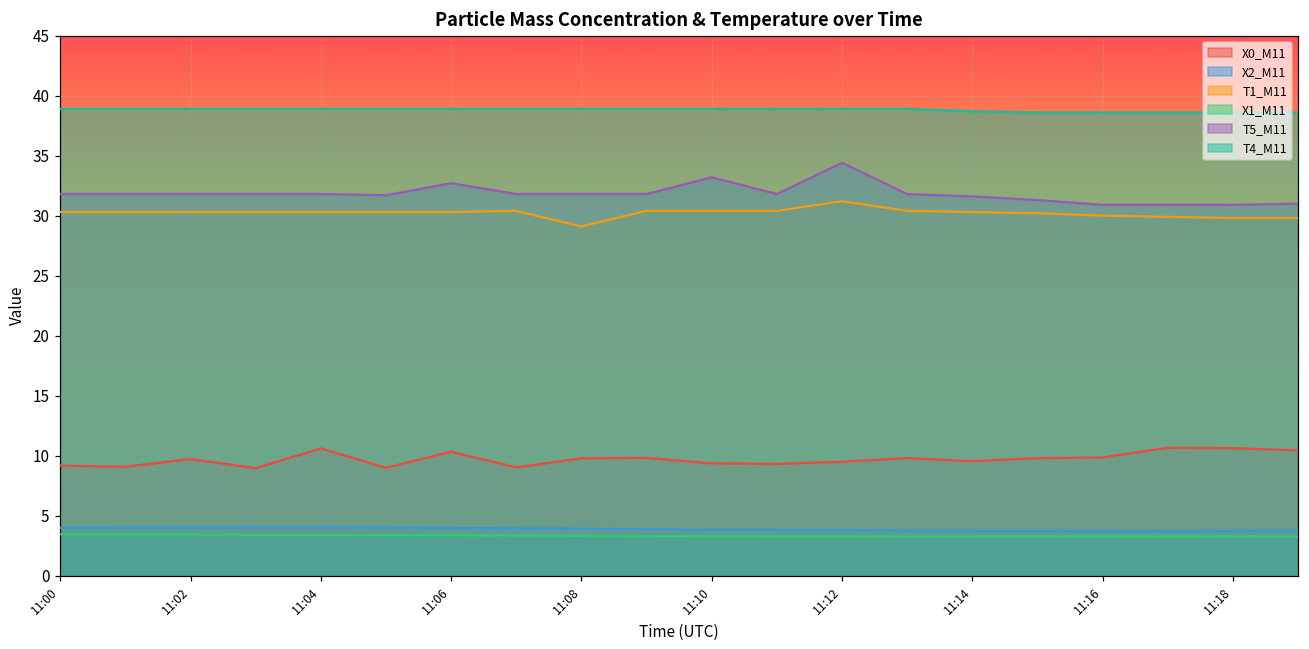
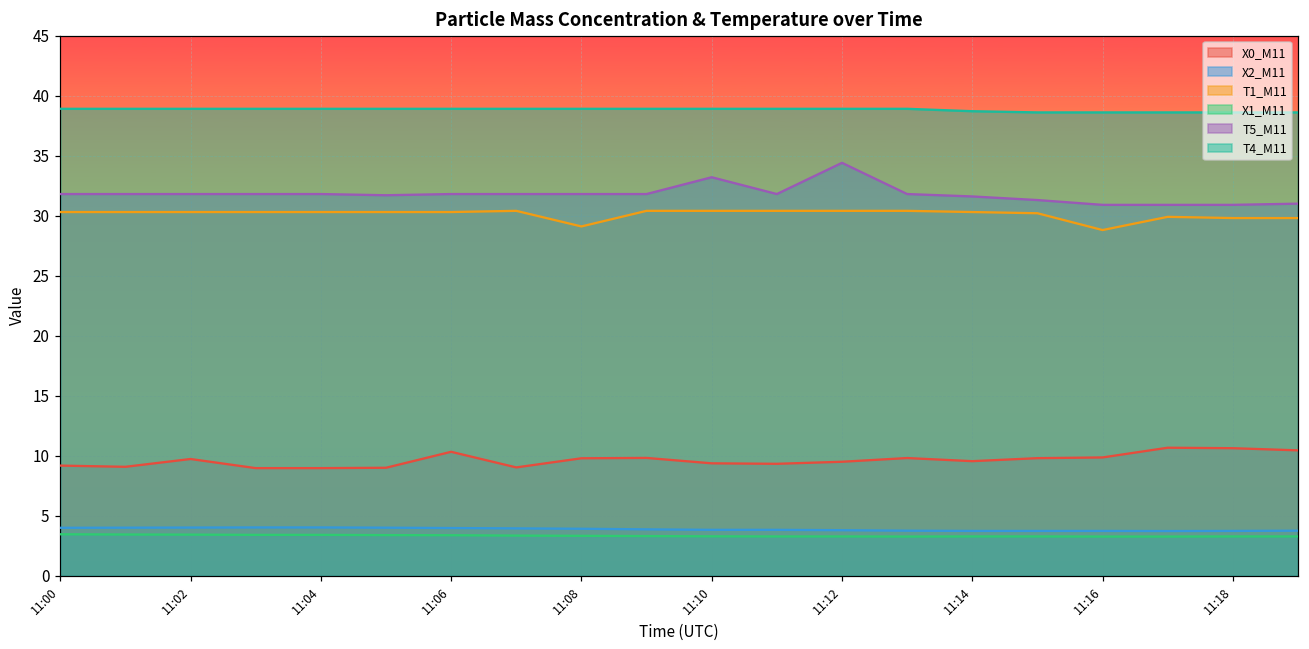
X0_M11, 11:04: 10.6 -> 9.0
T5_M11, 11:06: 32.7 -> 31.8
T1_M11, 11:12: 31.2 -> 30.4
T1_M11, 11:16: 30.0 -> 28.8
